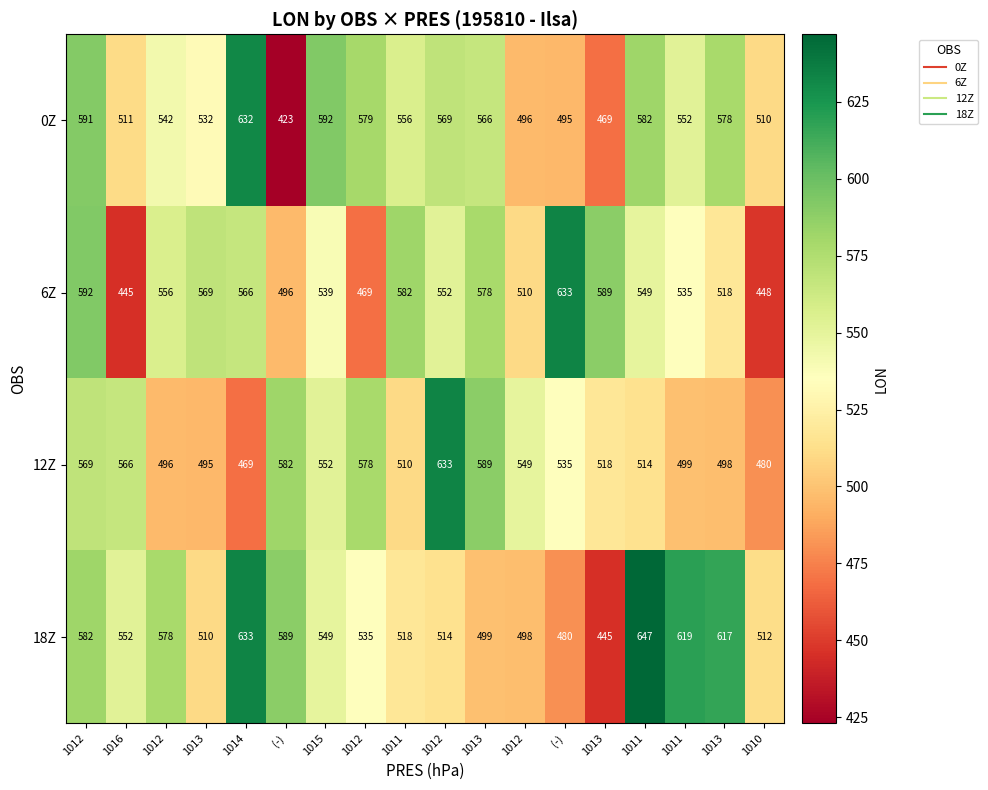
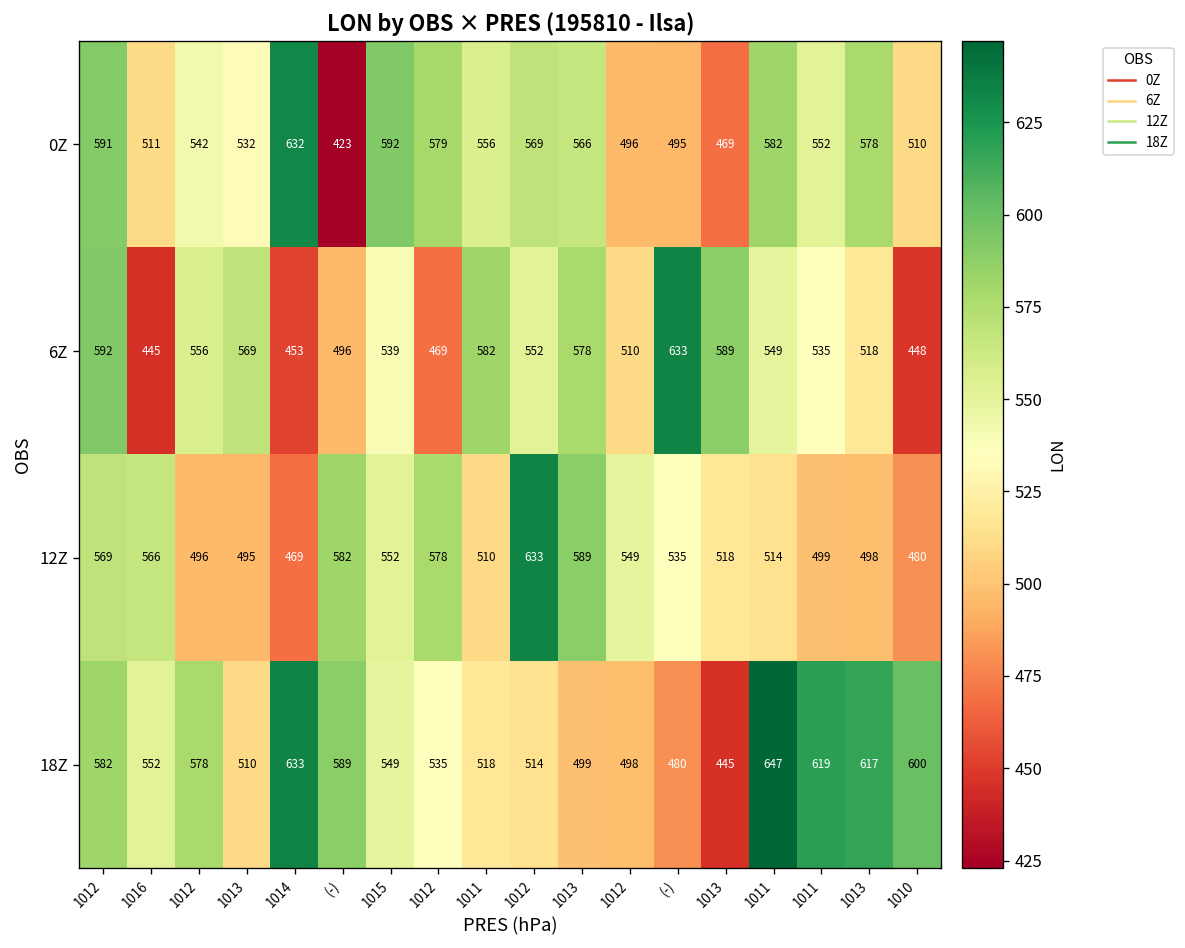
6Z, 1014: 566 -> 453
18Z, 1010: 512 -> 600
